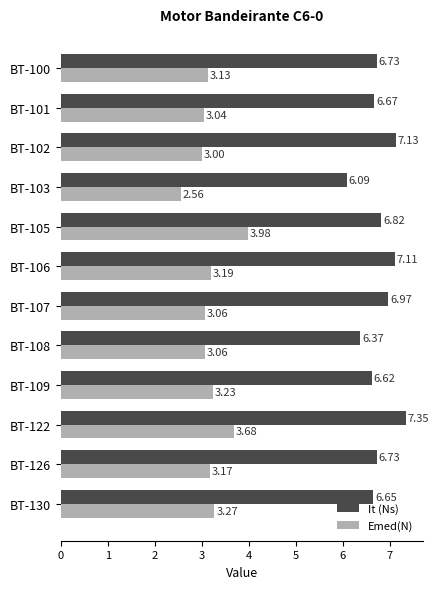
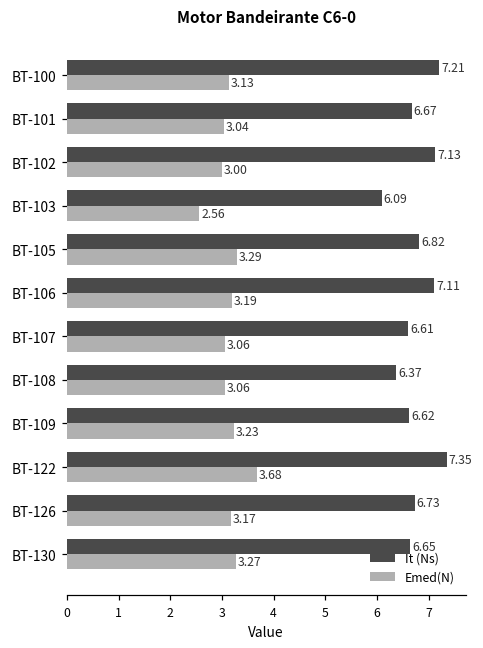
It (Ns), BT-100: 6.73 -> 7.21
Emed(N), BT-105: 3.98 -> 3.29
It (Ns), BT-107: 6.97 -> 6.61
